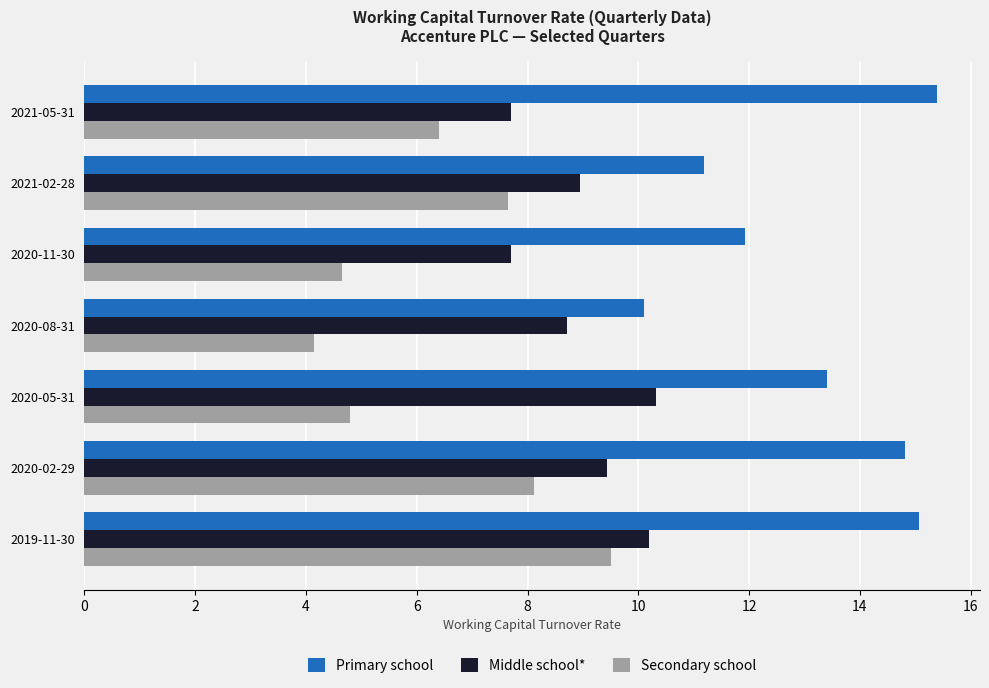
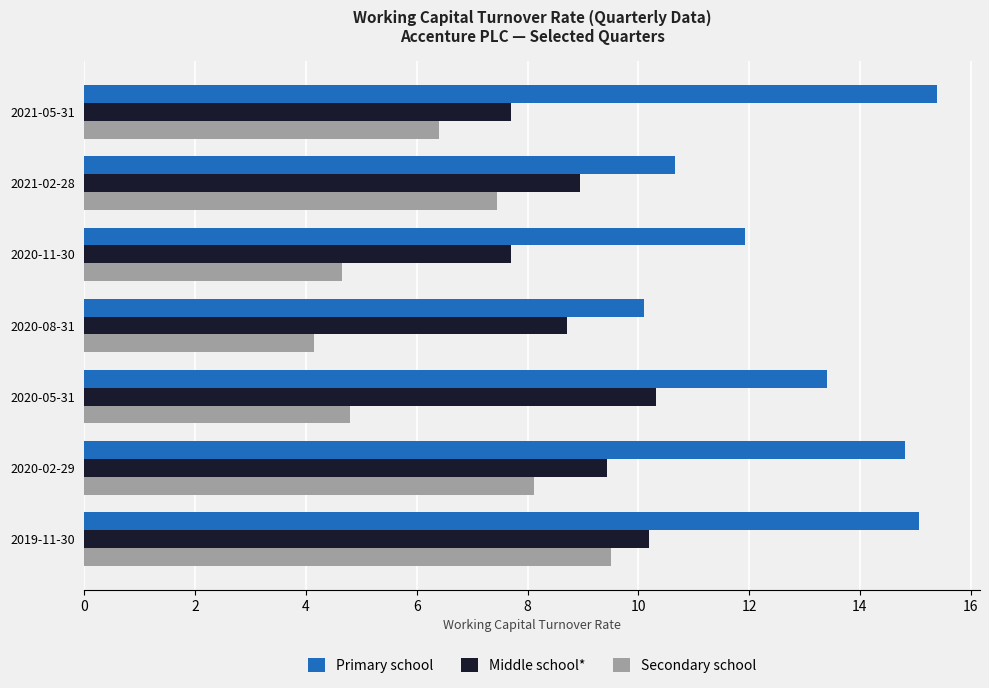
Primary school, 2021-02-28: 11.2 -> 10.7
Secondary school, 2021-02-28: 7.6 -> 7.4
